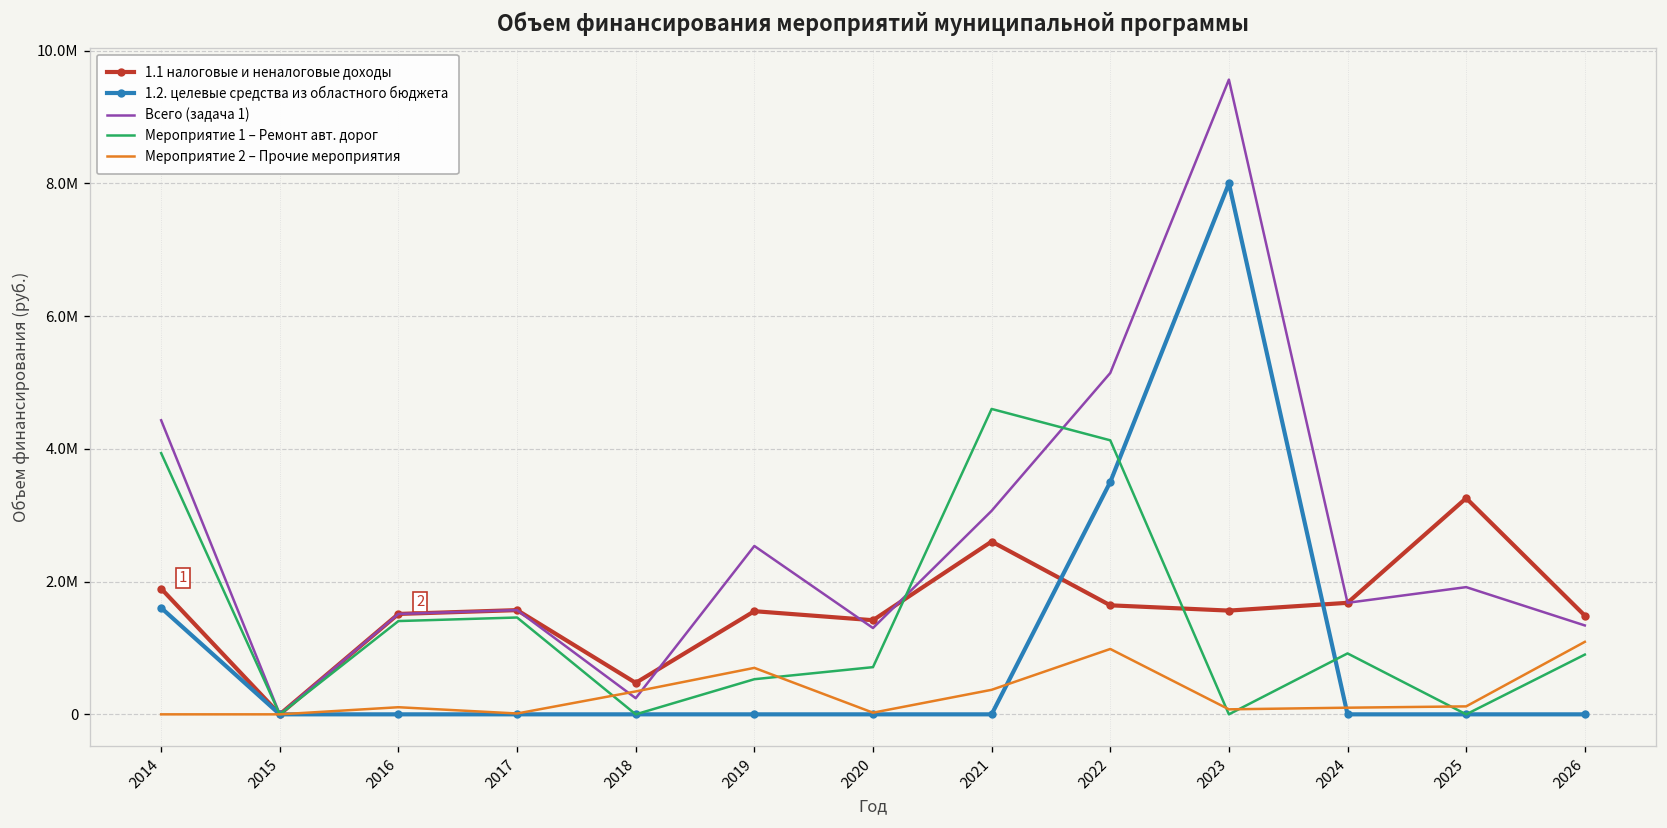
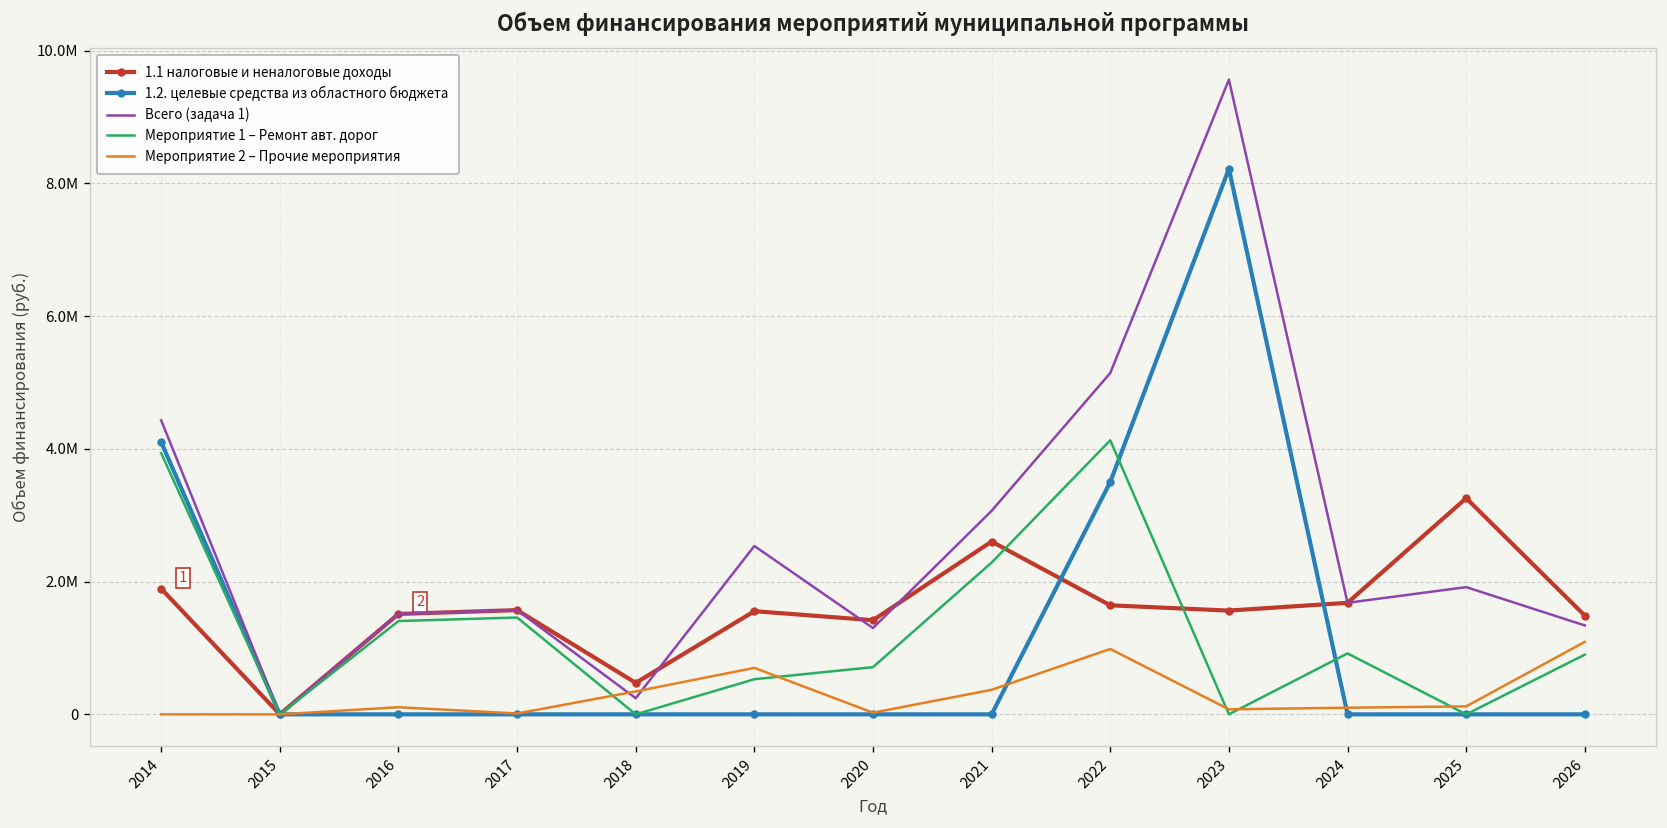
1.2. целевые средства из областного бюджета, 2014: 1600000 -> 4100000
Мероприятие 1 – Ремонт авт. дорог, 2021: 4600000 -> 2300000
1.2. целевые средства из областного бюджета, 2023: 8000000 -> 8200000
